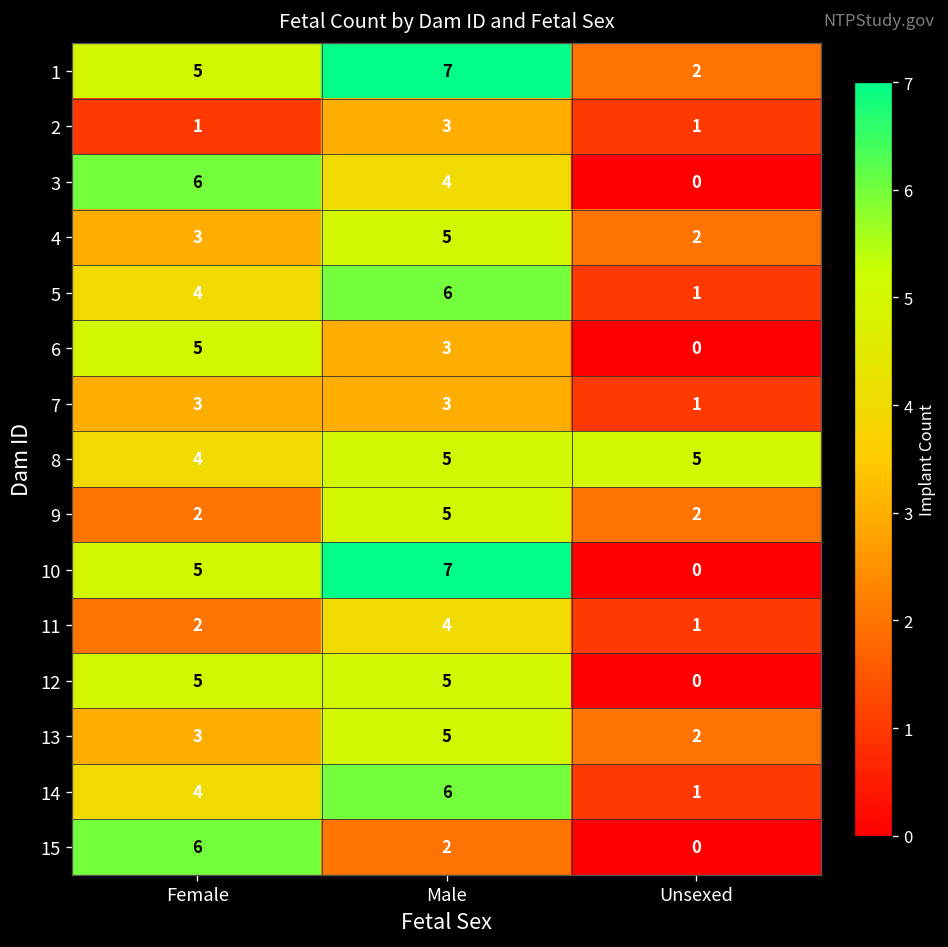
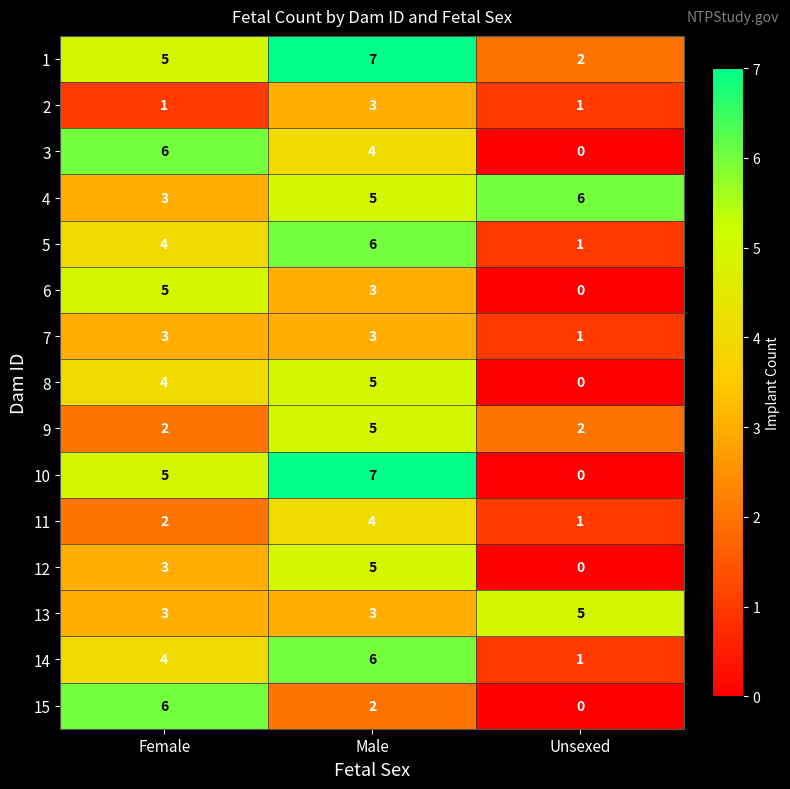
4, Unsexed: 2 -> 6
8, Unsexed: 5 -> 0
12, Female: 5 -> 3
13, Male: 5 -> 3
13, Unsexed: 2 -> 5
